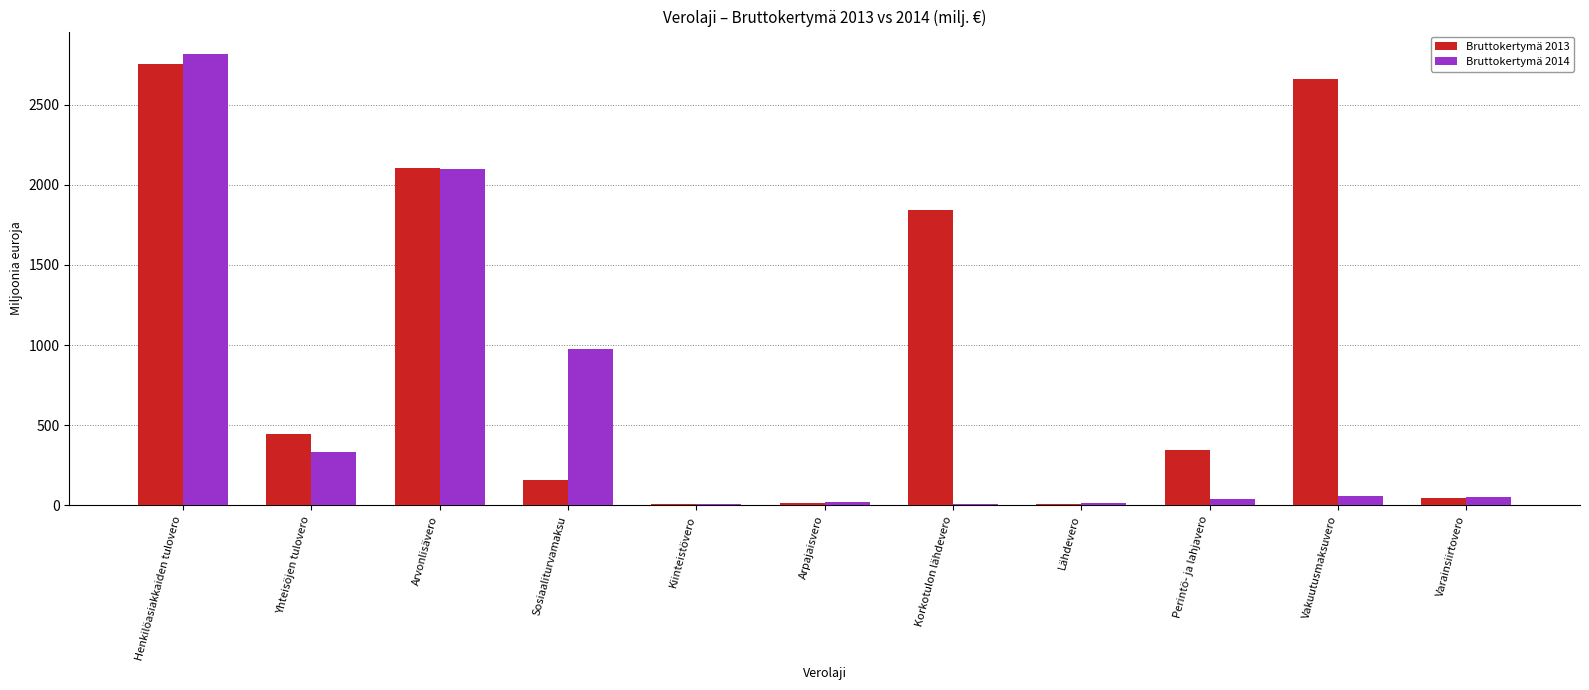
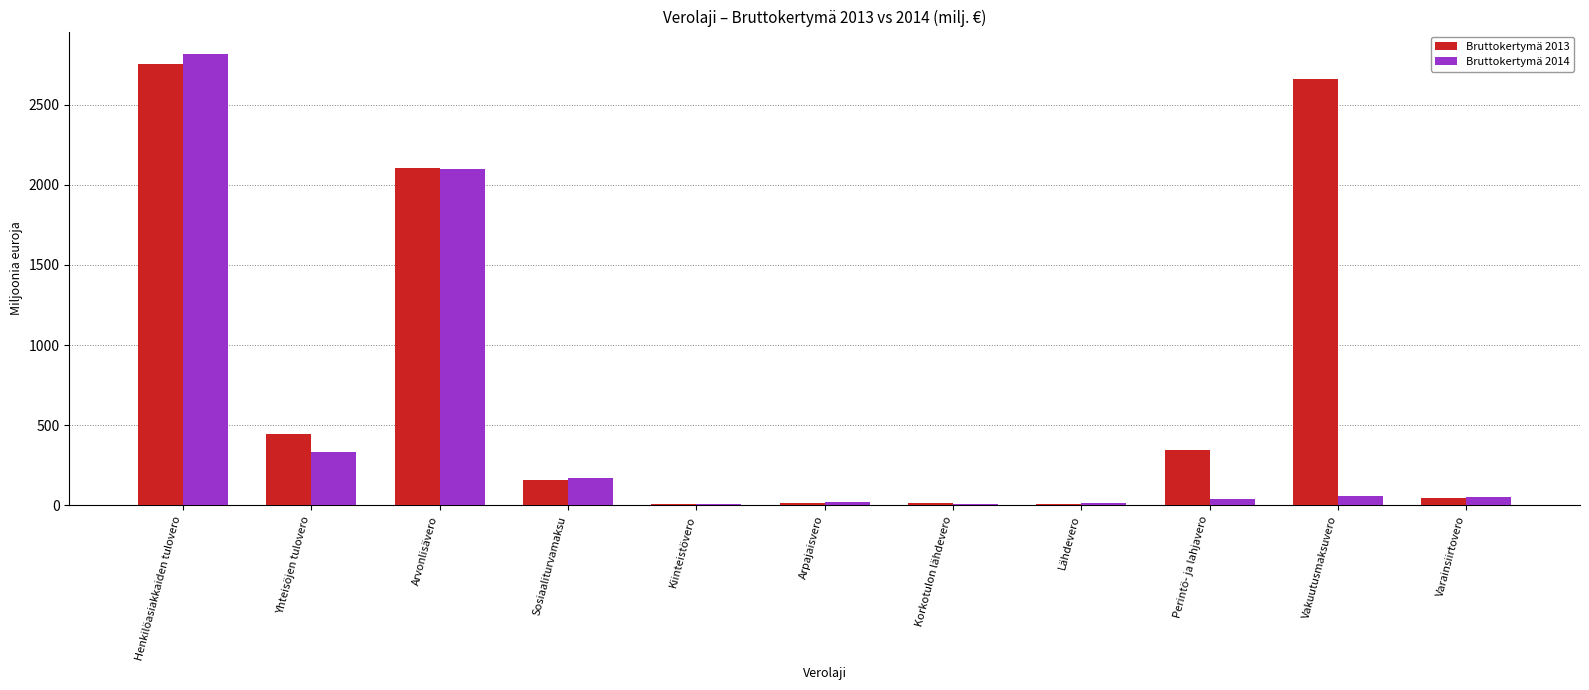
Bruttokertymä 2014, Sosiaaliturvamaksu: 980 -> 170
Bruttokertymä 2013, Korkotulon lähdevero: 1840 -> 10
